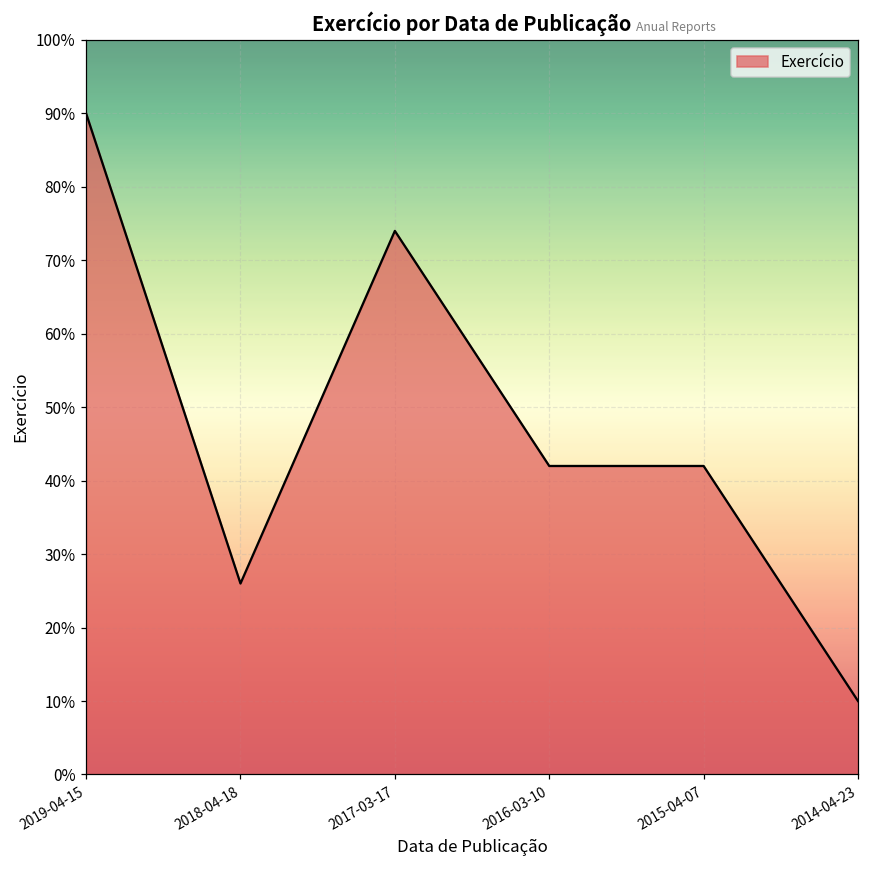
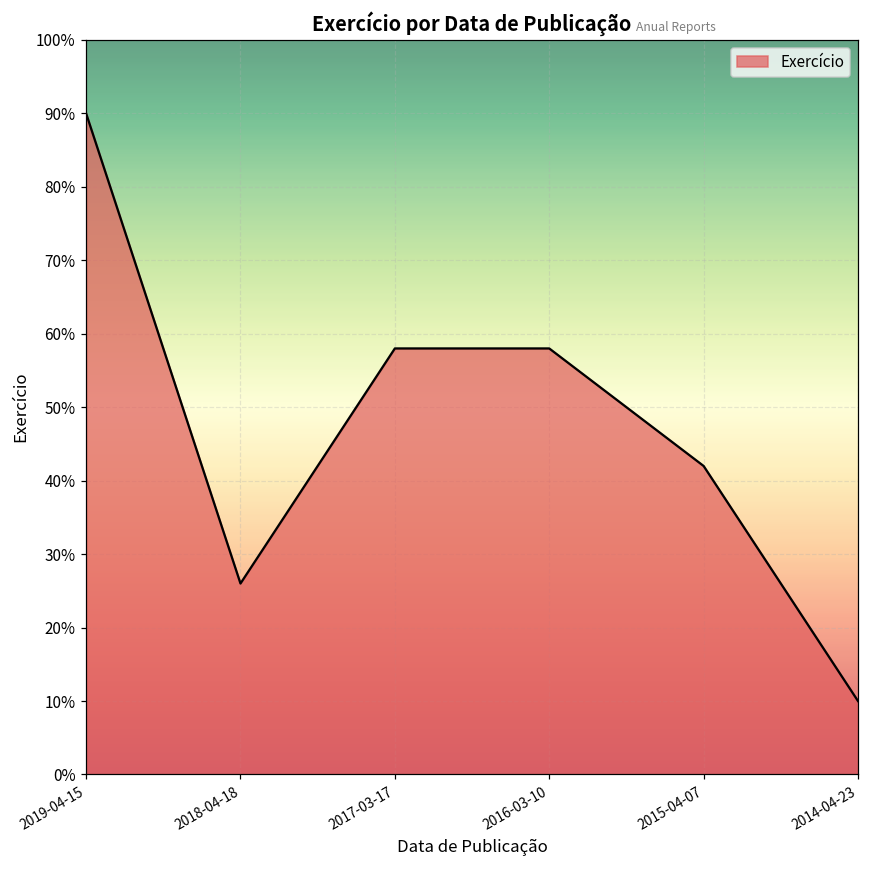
2017-03-17: 74% -> 58%
2016-03-10: 42% -> 58%
